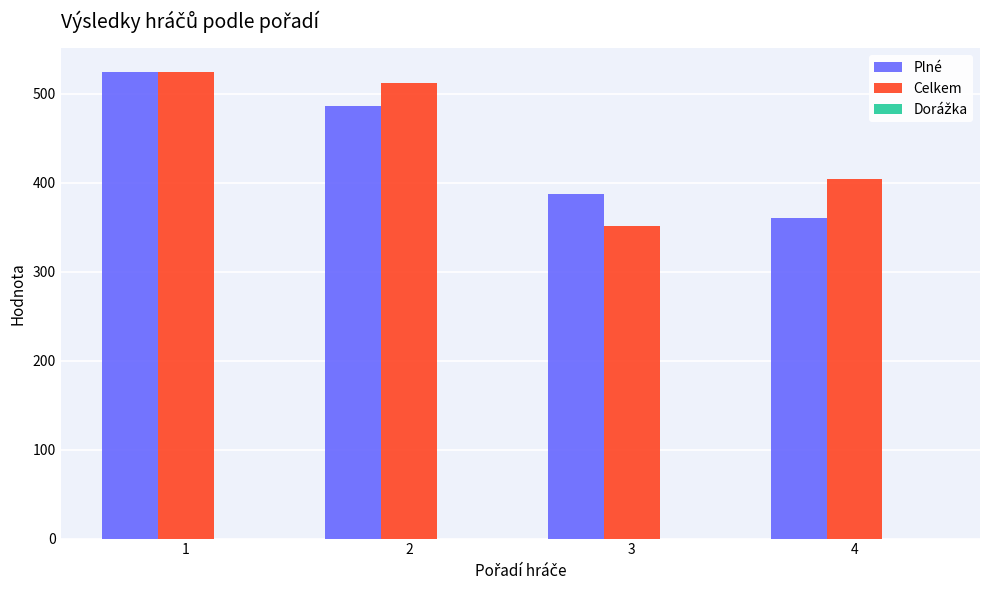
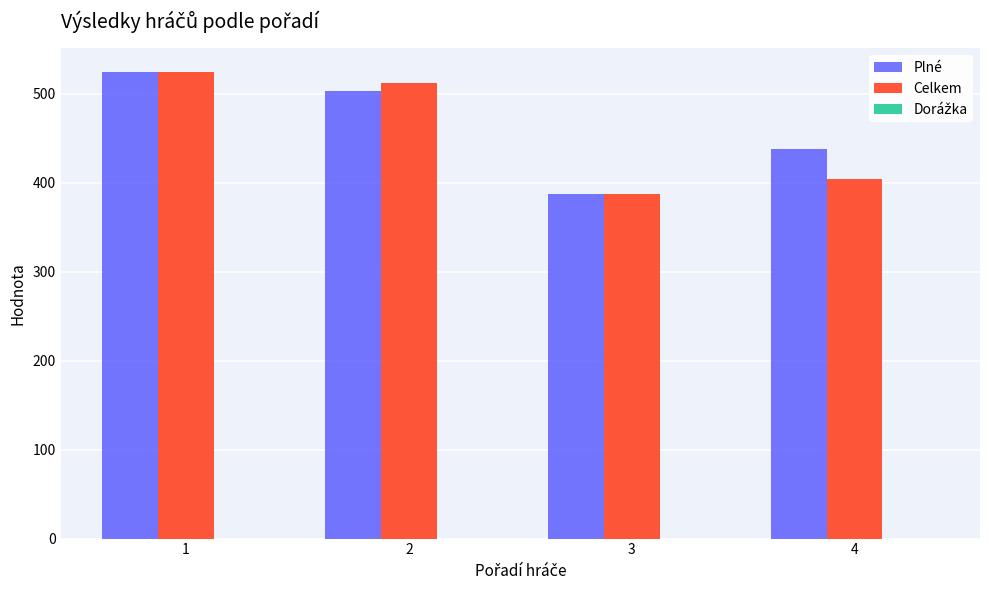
Plné, 2: 490 -> 500
Celkem, 3: 350 -> 390
Plné, 4: 360 -> 440
